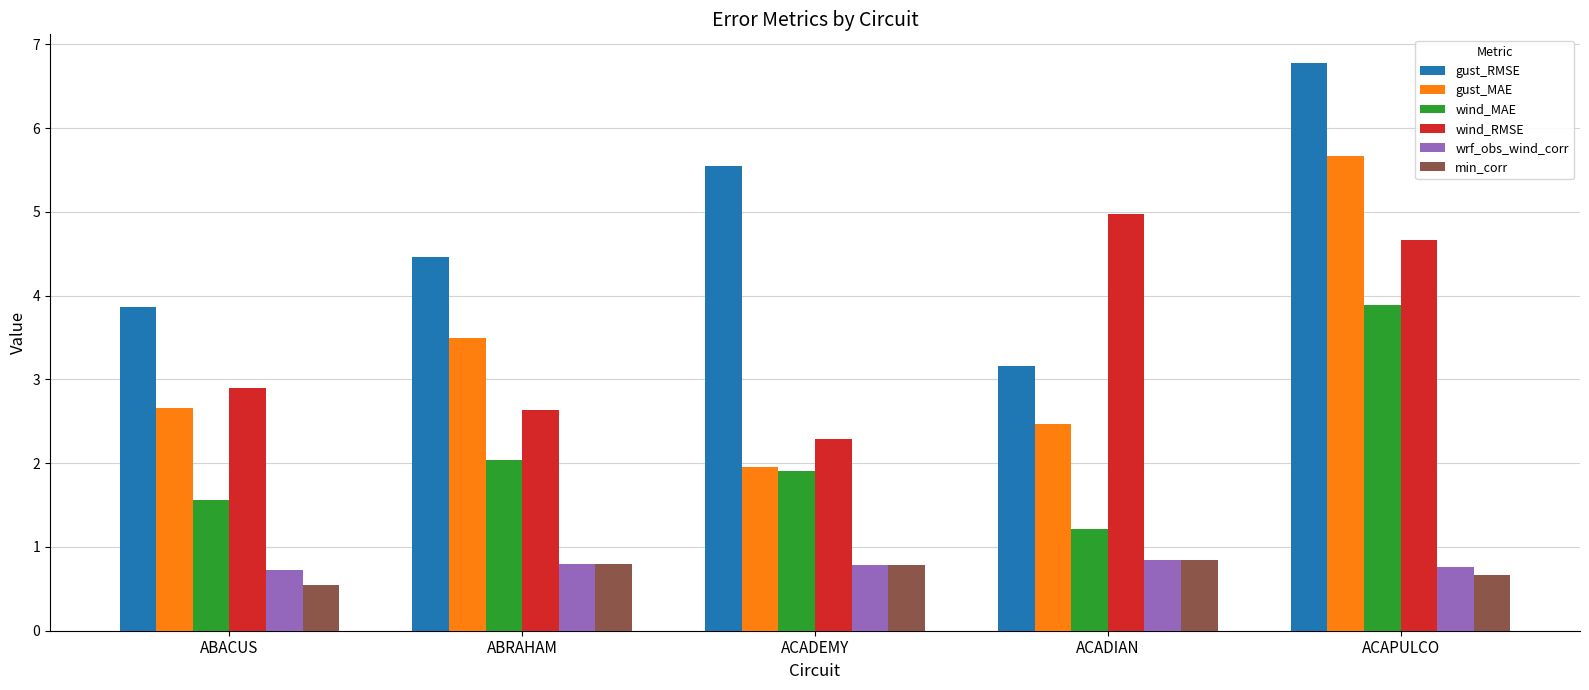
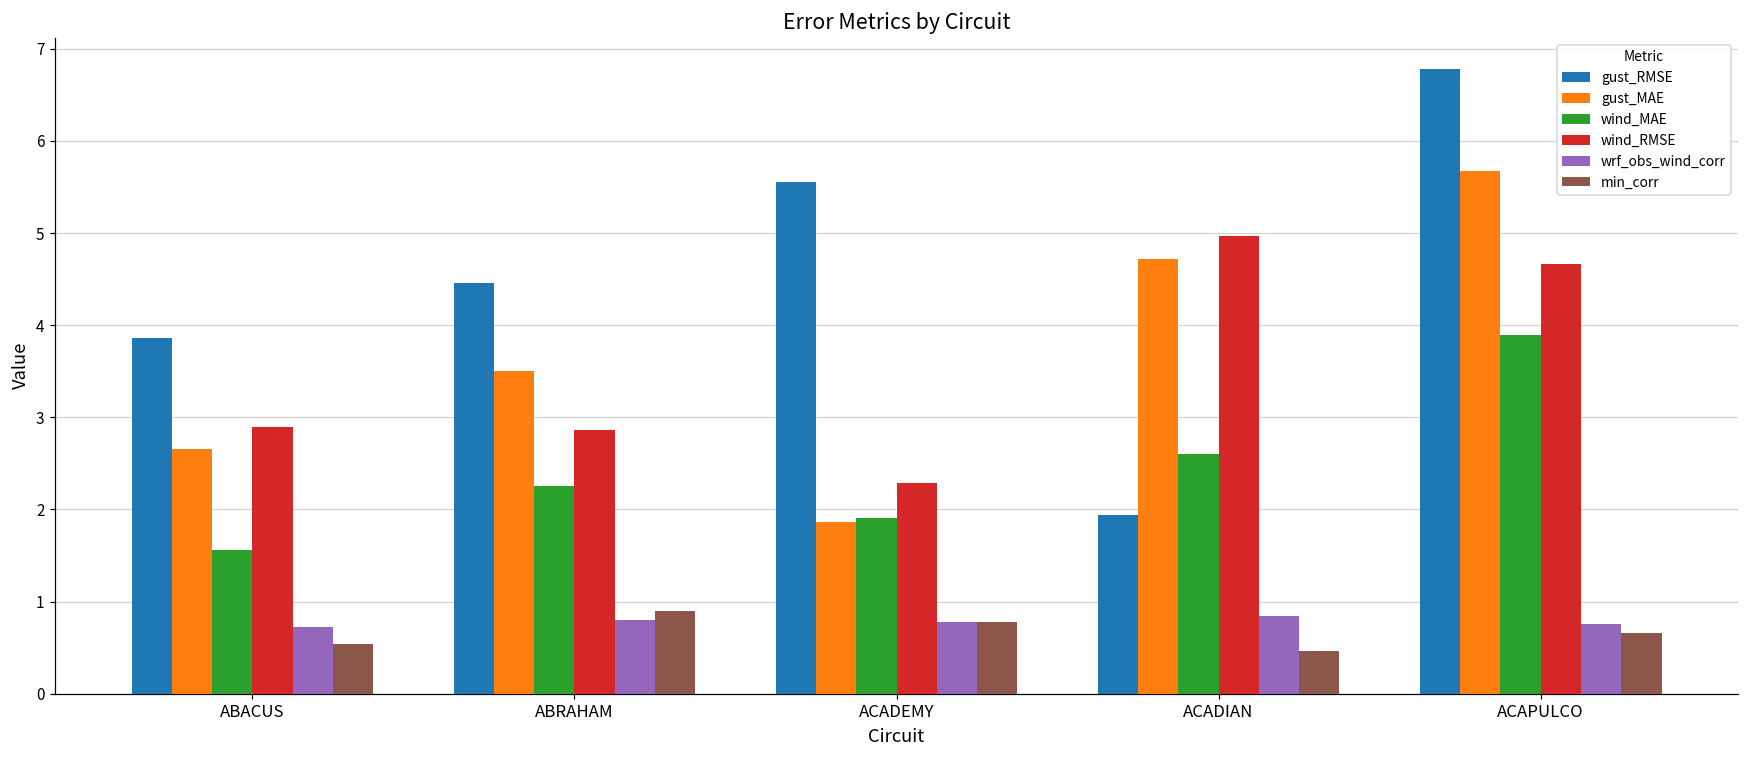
wind_MAE, ABRAHAM: 2.0 -> 2.3
wind_RMSE, ABRAHAM: 2.6 -> 2.9
min_corr, ABRAHAM: 0.8 -> 0.9
gust_MAE, ACADEMY: 2.0 -> 1.9
gust_RMSE, ACADIAN: 3.2 -> 1.9
gust_MAE, ACADIAN: 2.5 -> 4.7
wind_MAE, ACADIAN: 1.2 -> 2.6
min_corr, ACADIAN: 0.8 -> 0.5
